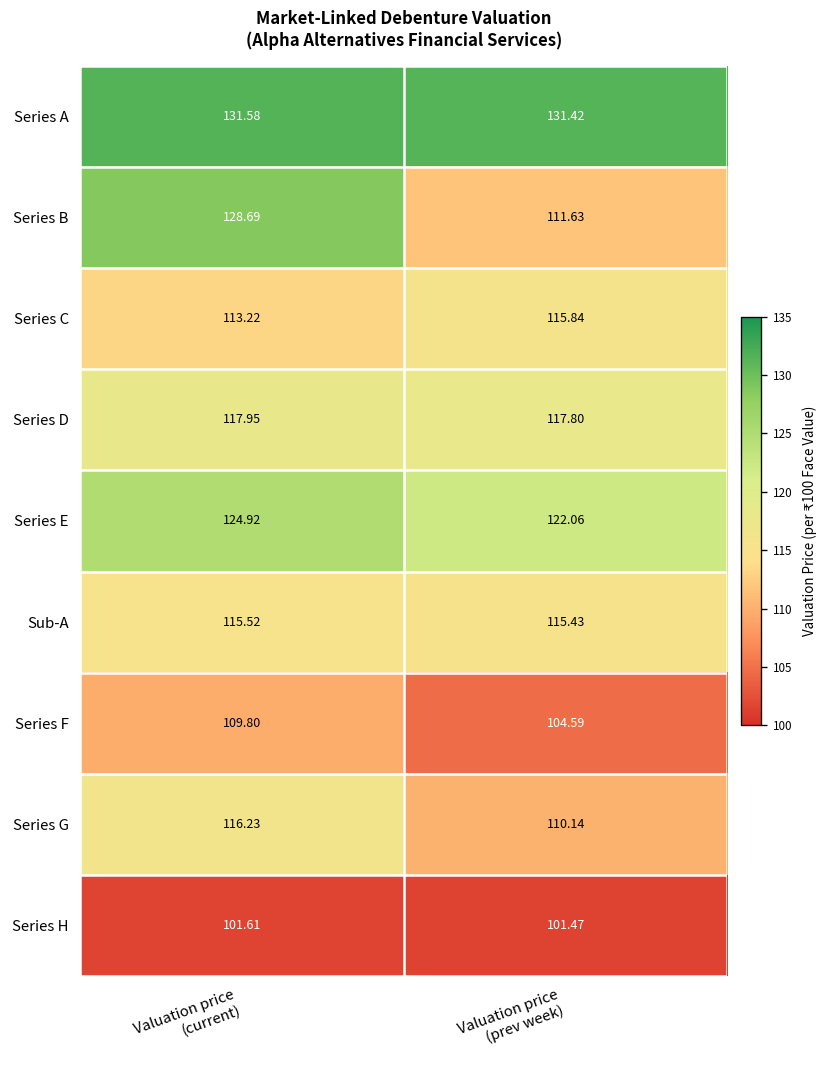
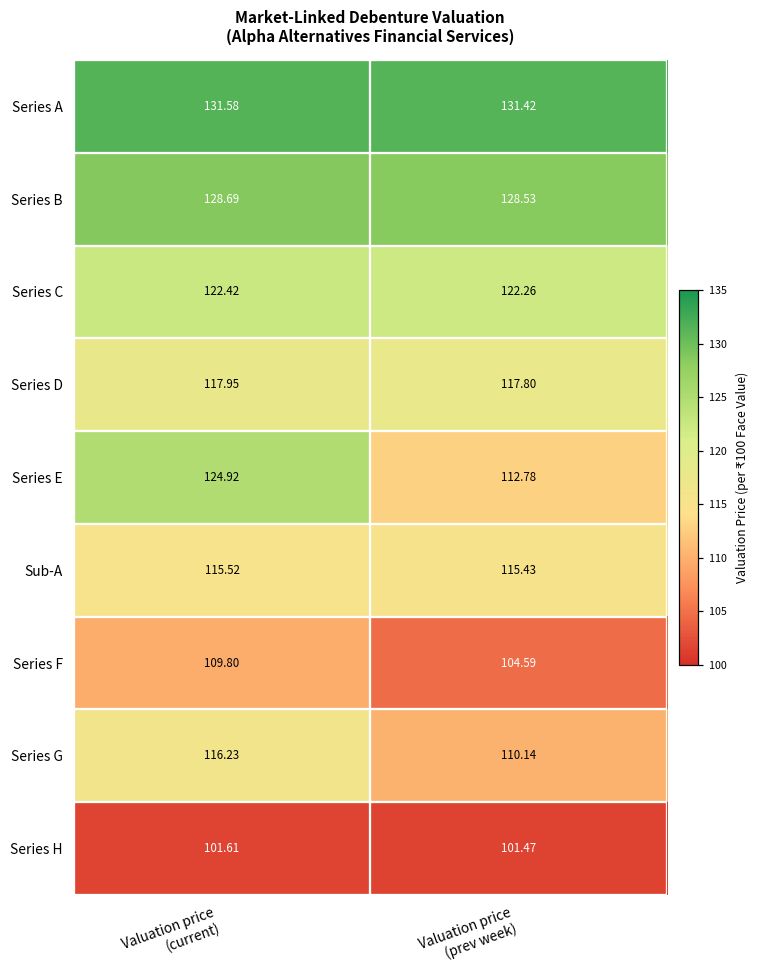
Series B, Valuation price (prev week): 111.63 -> 128.53
Series C, Valuation price (current): 113.22 -> 122.42
Series C, Valuation price (prev week): 115.84 -> 122.26
Series E, Valuation price (prev week): 122.06 -> 112.78
